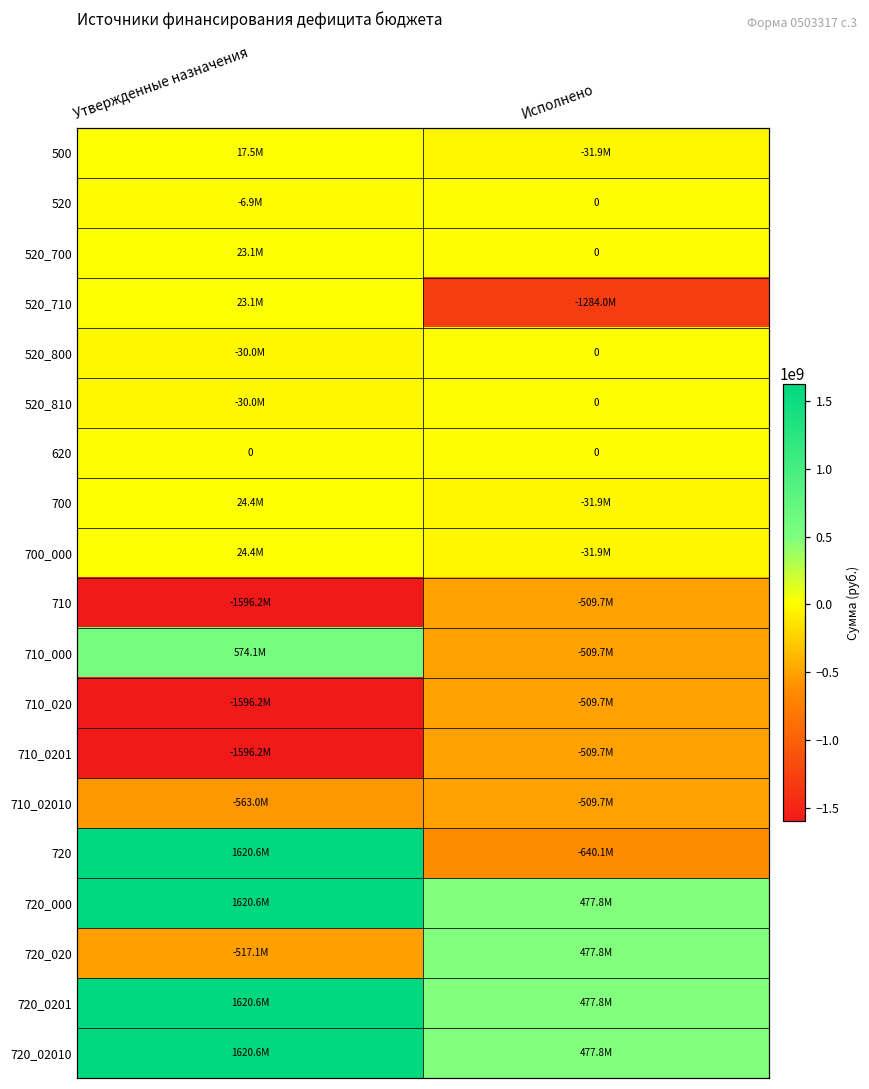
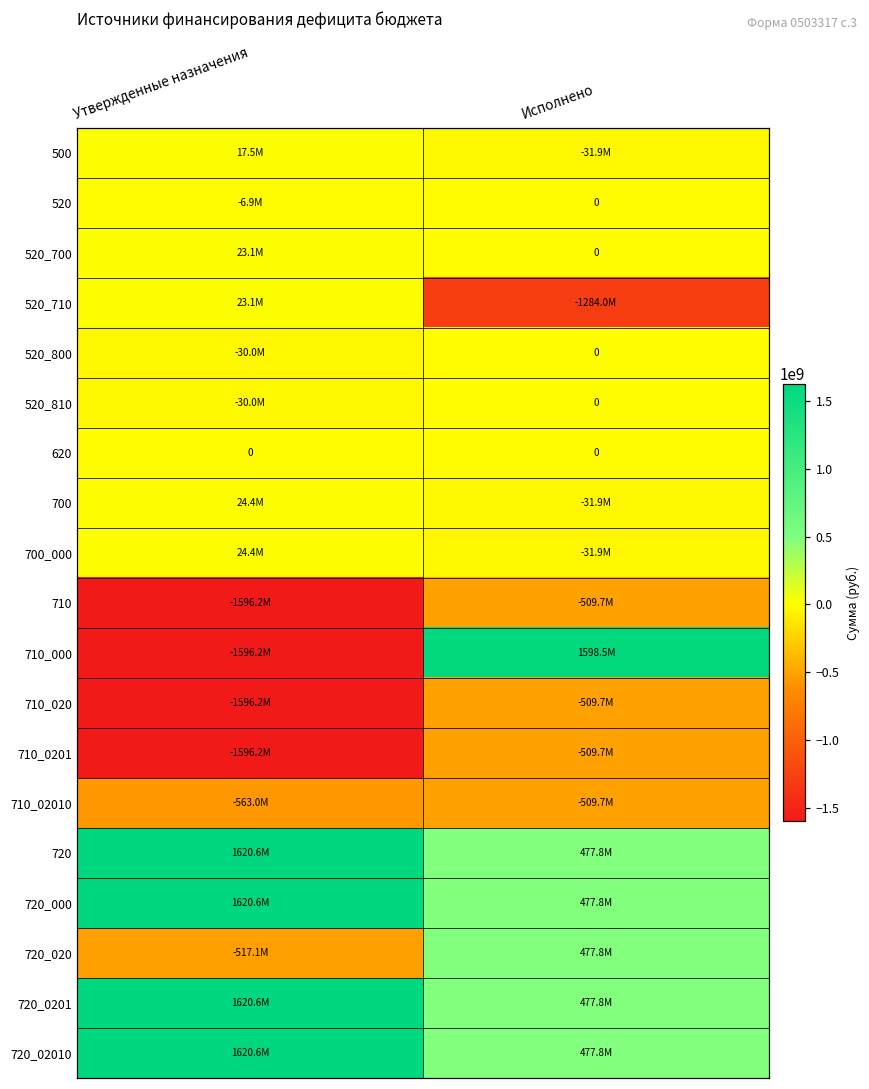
710_000, Утвержденные назначения: 574.1M -> -1596.2M
710_000, Исполнено: -509.7M -> 1598.5M
720, Исполнено: -640.1M -> 477.8M
